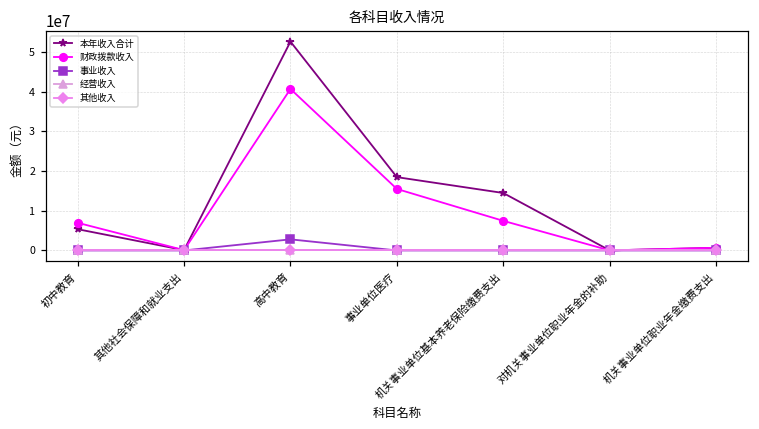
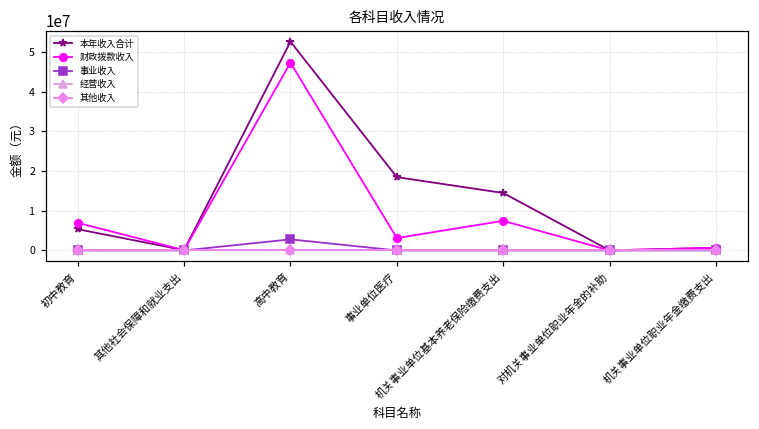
财政拨款收入, 高中教育: 41000000 -> 47000000
财政拨款收入, 事业单位医疗: 16000000 -> 3000000
